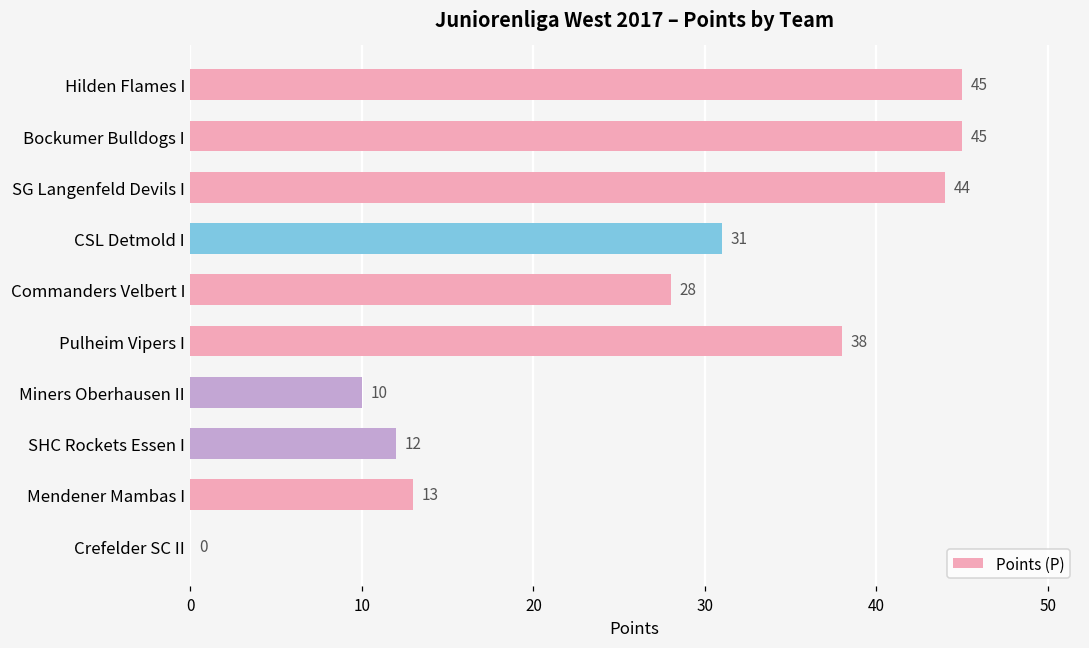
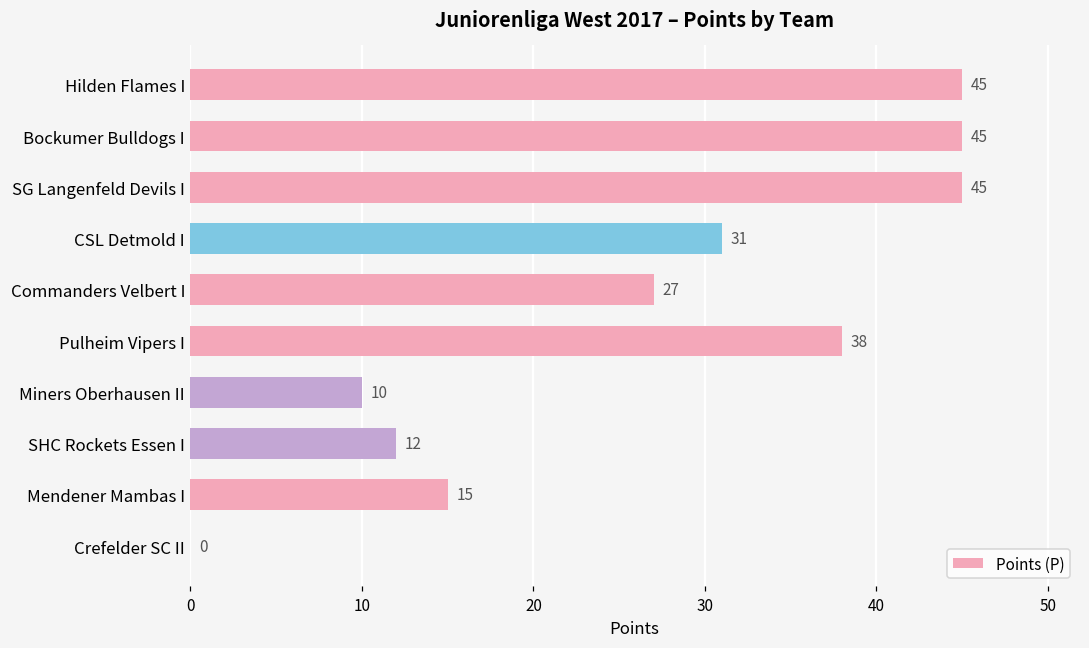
SG Langenfeld Devils I: 44 -> 45
Commanders Velbert I: 28 -> 27
Mendener Mambas I: 13 -> 15
